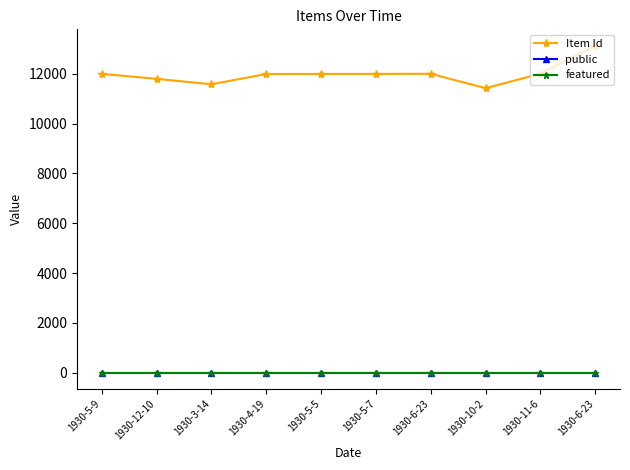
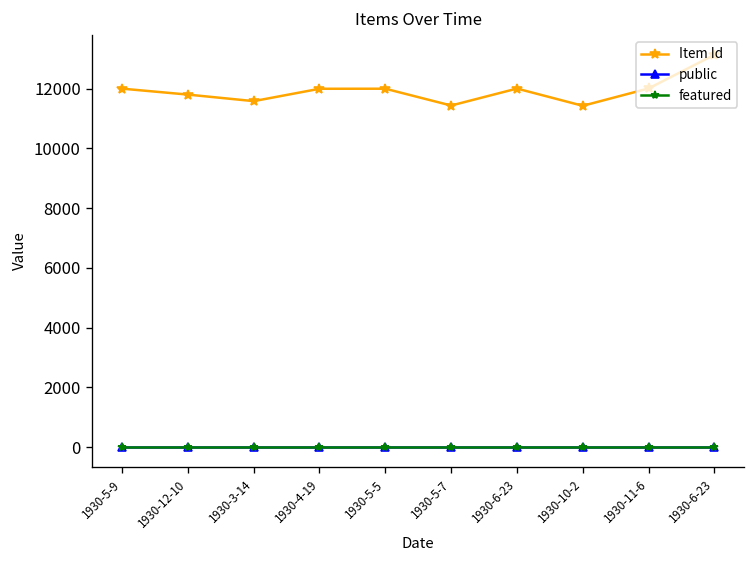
Item Id, 1930-5-7: 12000 -> 11400
